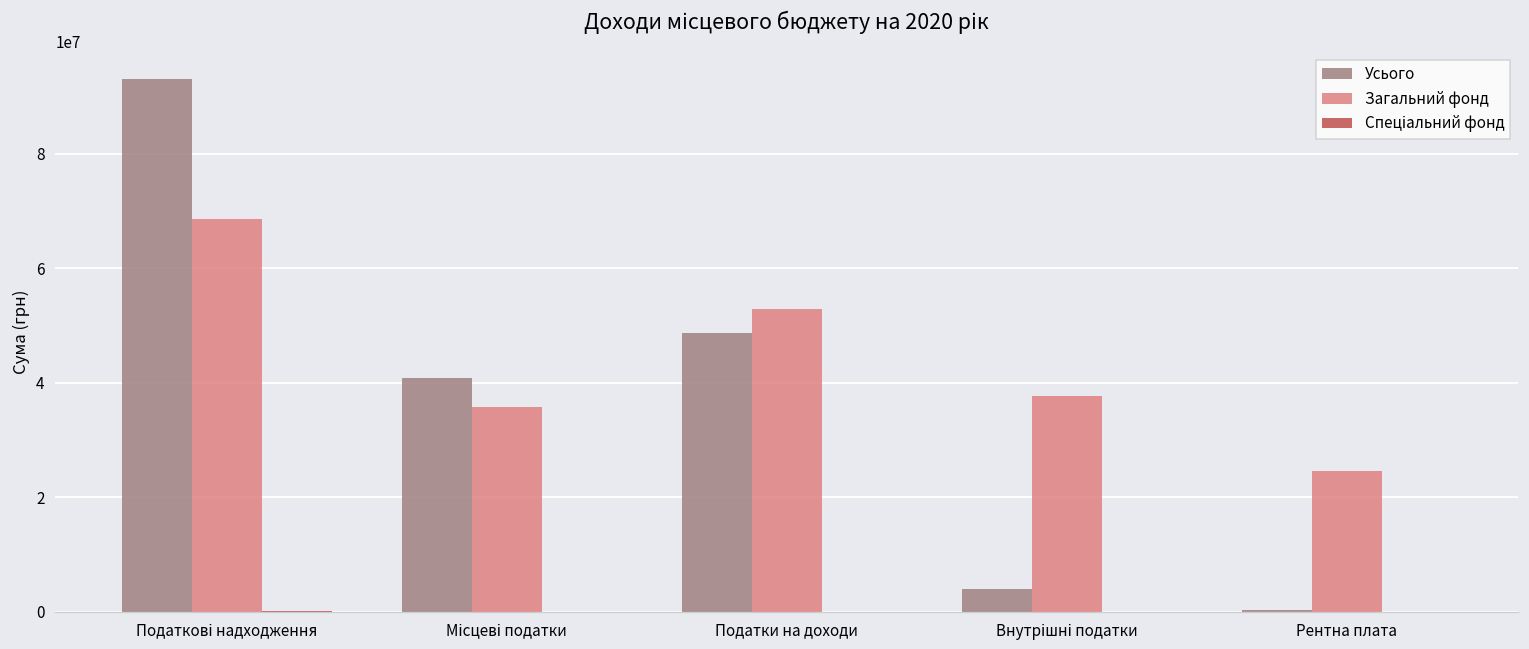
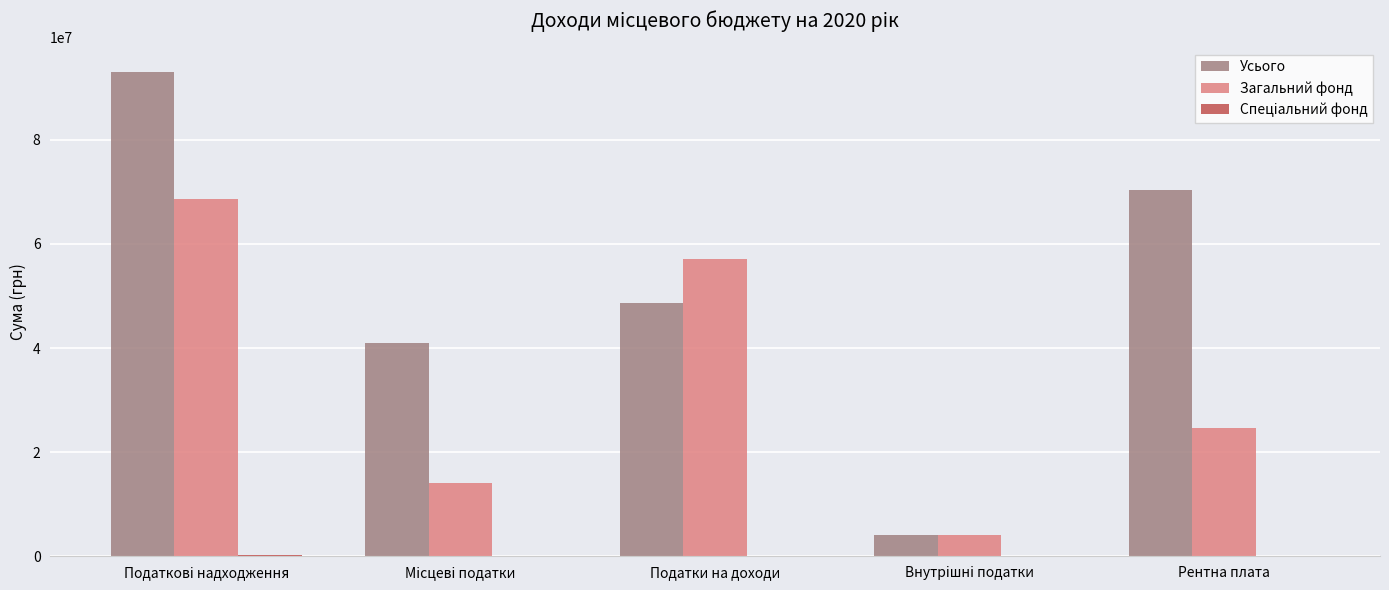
Загальний фонд, Місцеві податки: 36000000 -> 14000000
Загальний фонд, Податки на доходи: 53000000 -> 57000000
Загальний фонд, Внутрішні податки: 38000000 -> 4000000
Усього, Рентна плата: 0 -> 70000000
